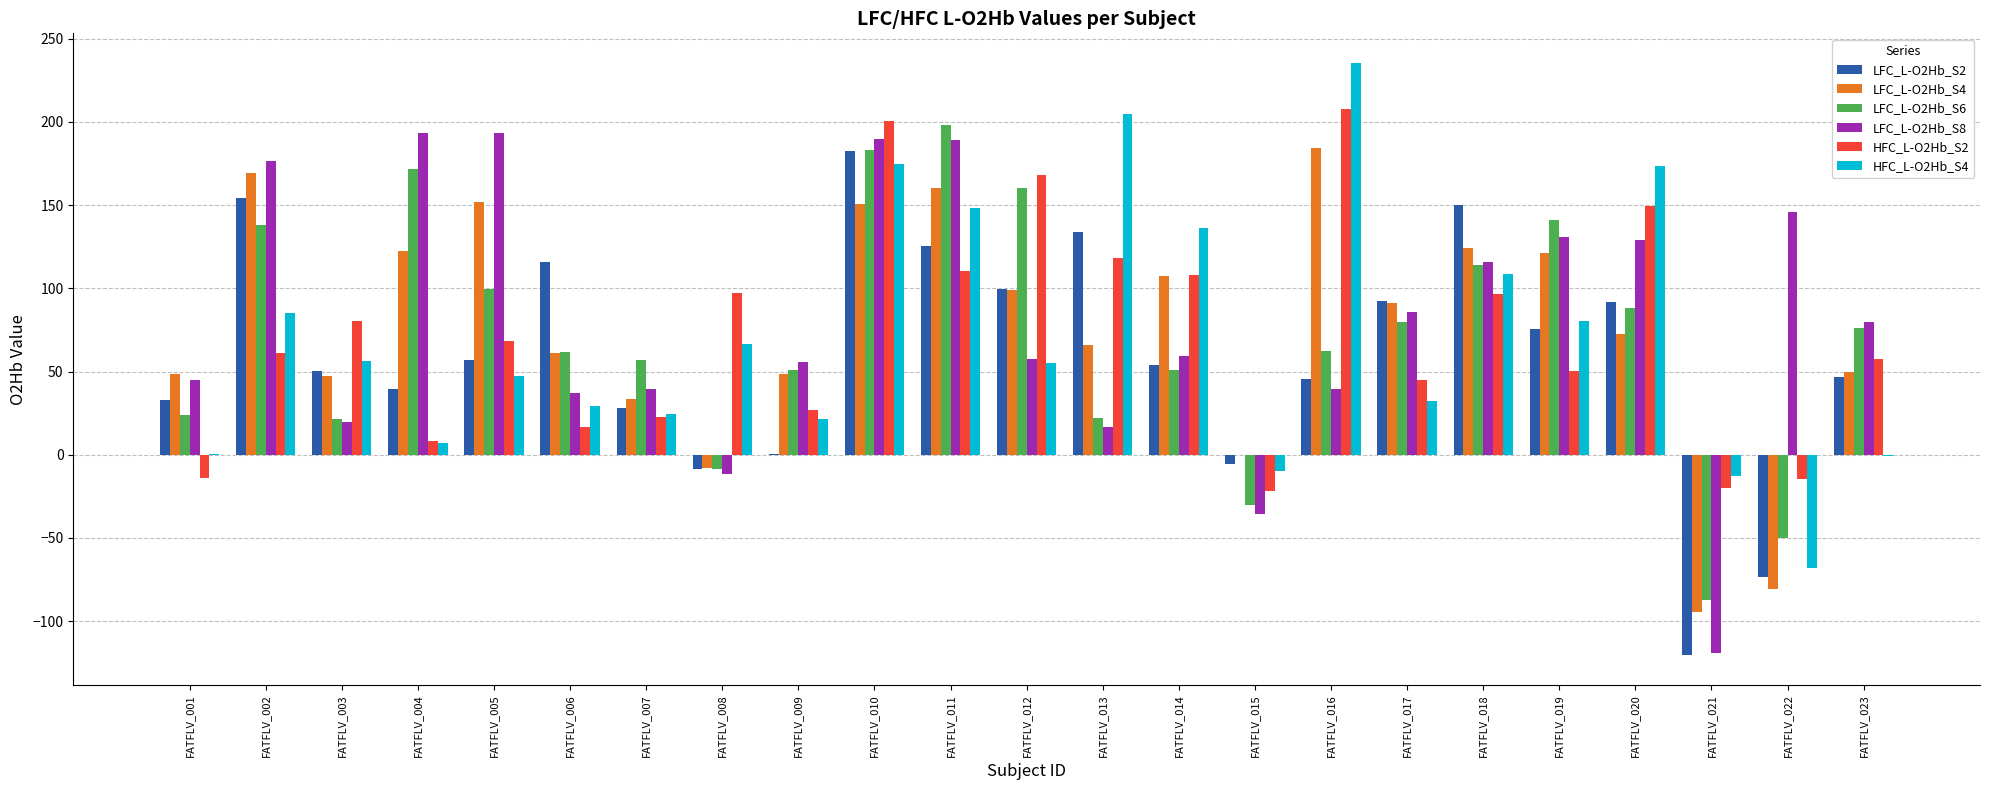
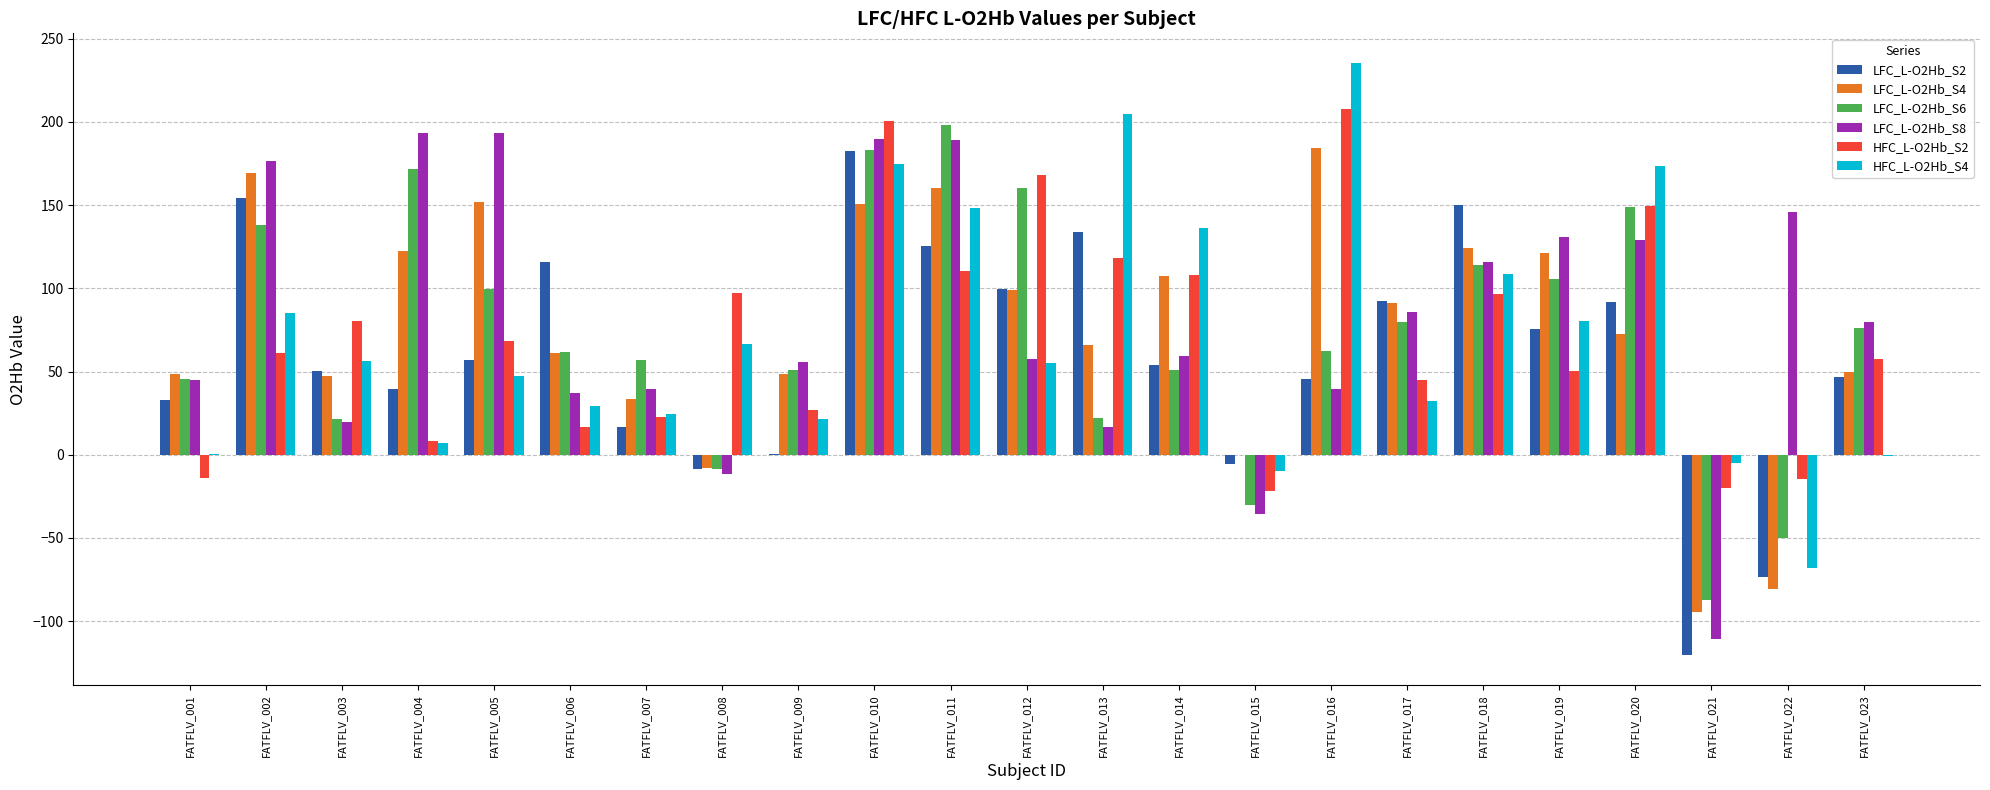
LFC_L-O2Hb_S6, FATFLV_001: 24 -> 46
LFC_L-O2Hb_S2, FATFLV_007: 28 -> 17
LFC_L-O2Hb_S6, FATFLV_019: 141 -> 105
LFC_L-O2Hb_S6, FATFLV_020: 88 -> 149
LFC_L-O2Hb_S8, FATFLV_021: -119 -> -111
HFC_L-O2Hb_S4, FATFLV_021: -13 -> -5
